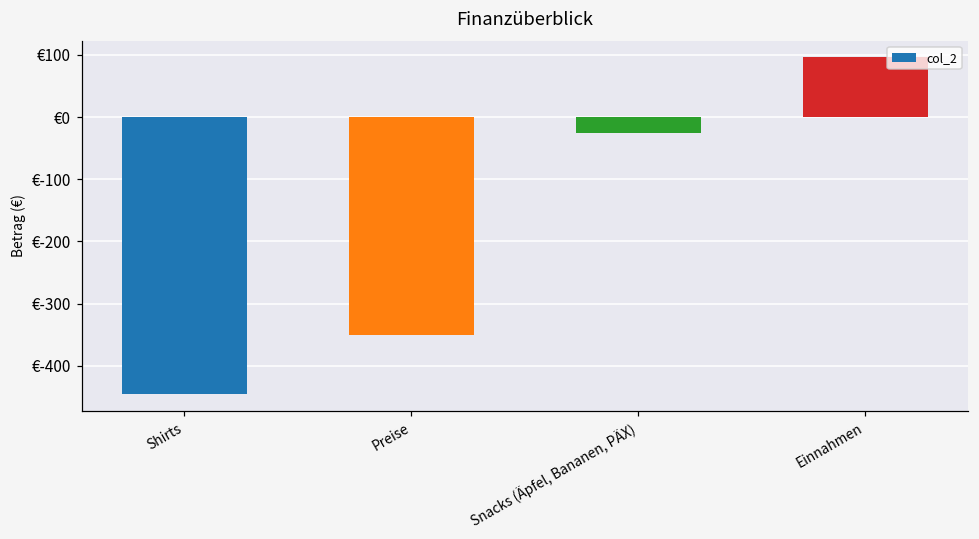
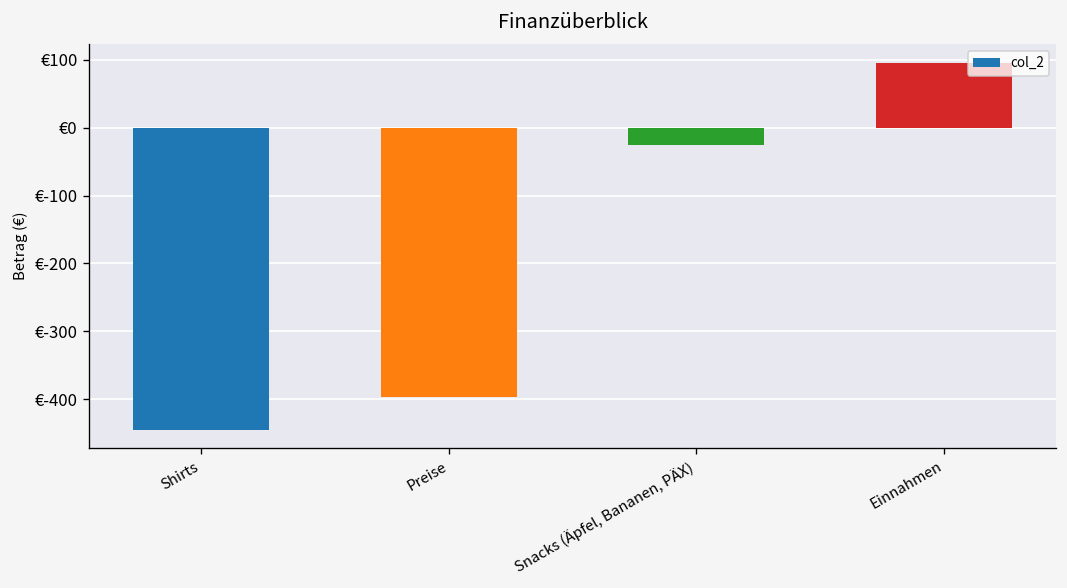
Preise: €-350 -> €-400
